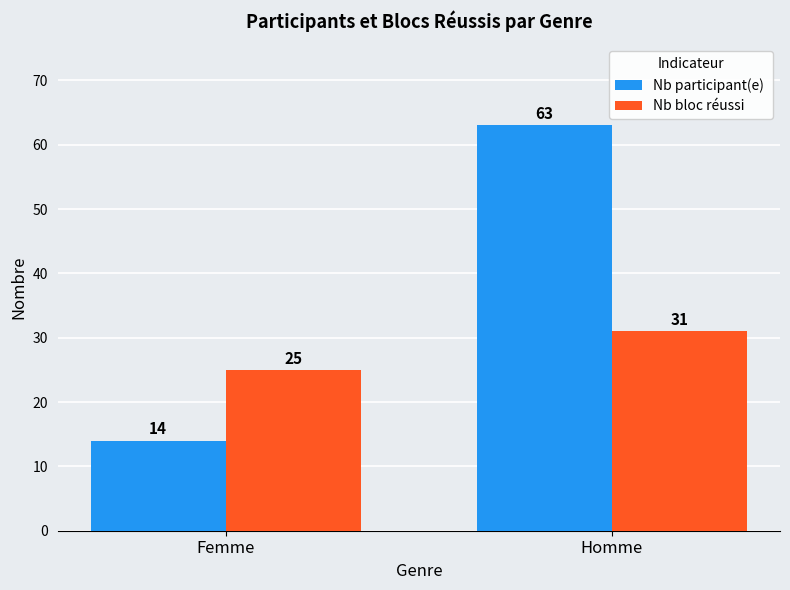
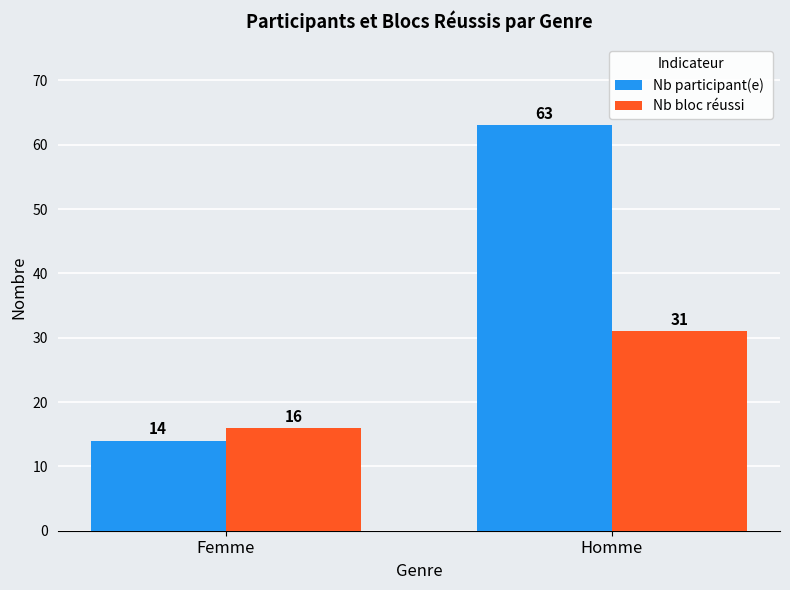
Nb bloc réussi, Femme: 25 -> 16
